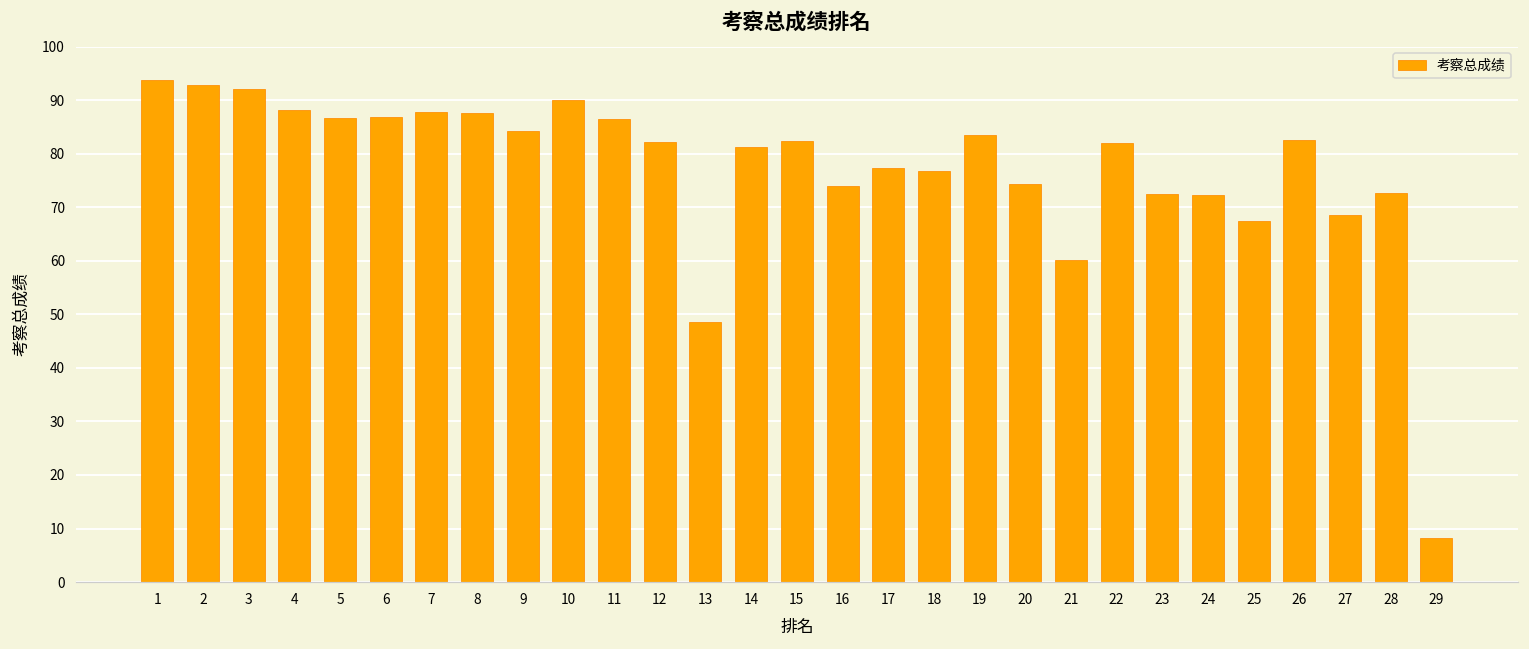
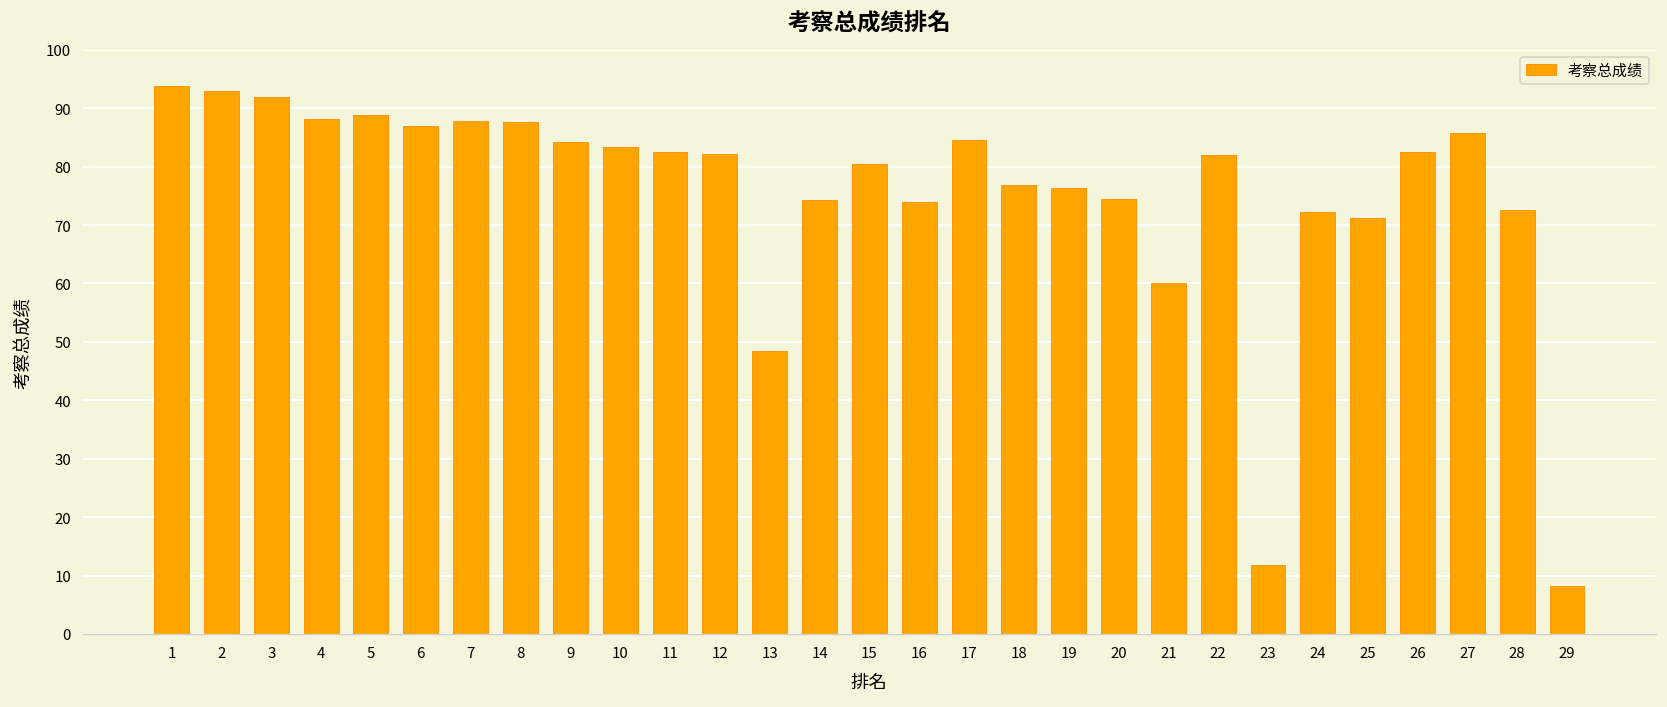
5: 87 -> 89
10: 90 -> 83
11: 87 -> 83
14: 81 -> 74
15: 82 -> 81
17: 77 -> 85
19: 83 -> 76
23: 72 -> 12
25: 68 -> 71
27: 69 -> 86
